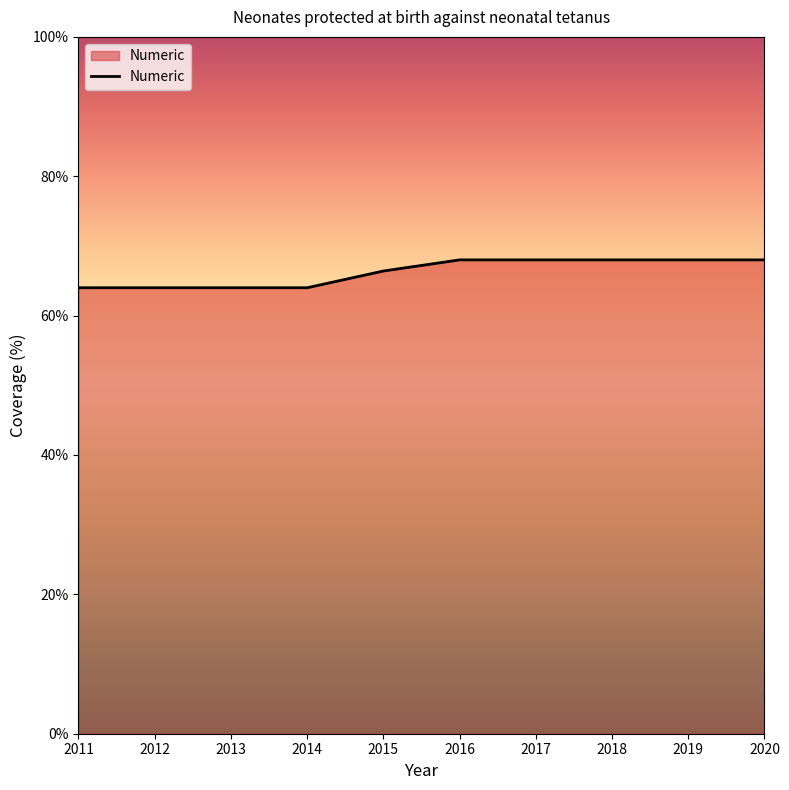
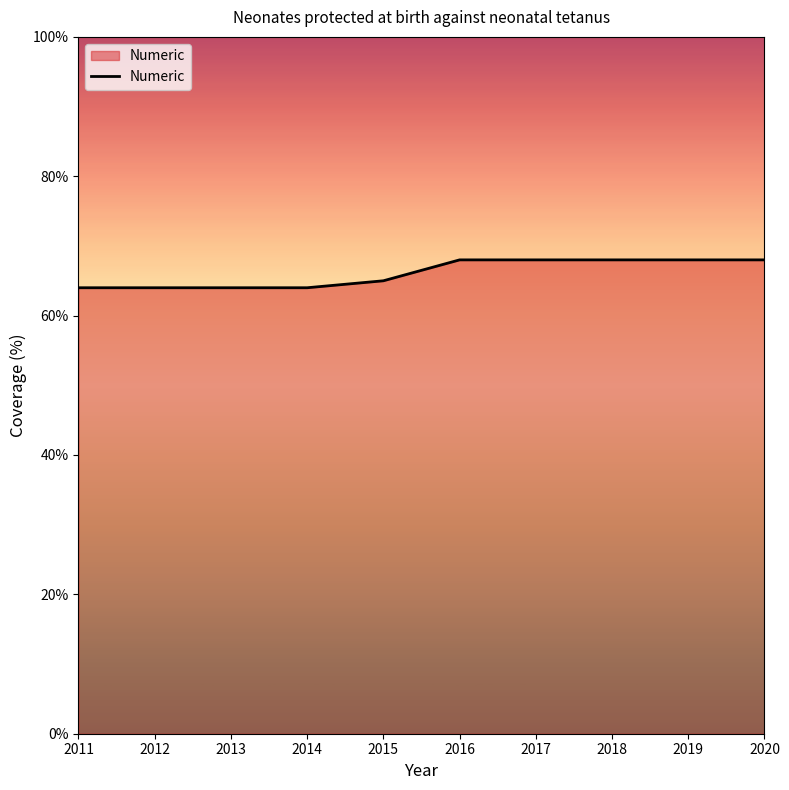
2015: 66% -> 65%
